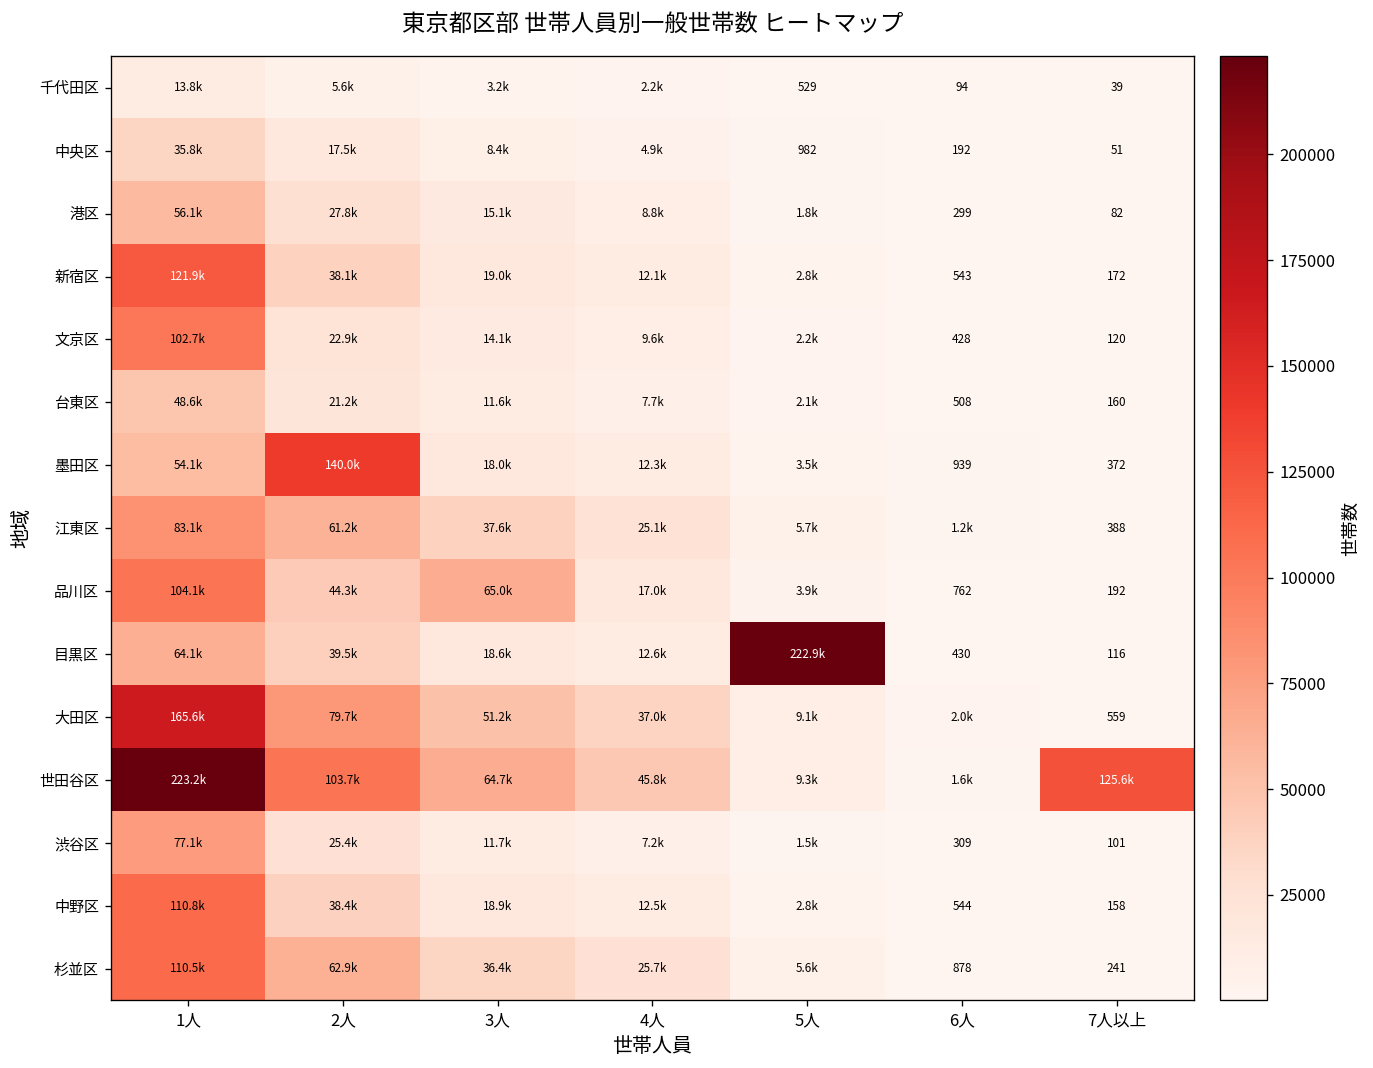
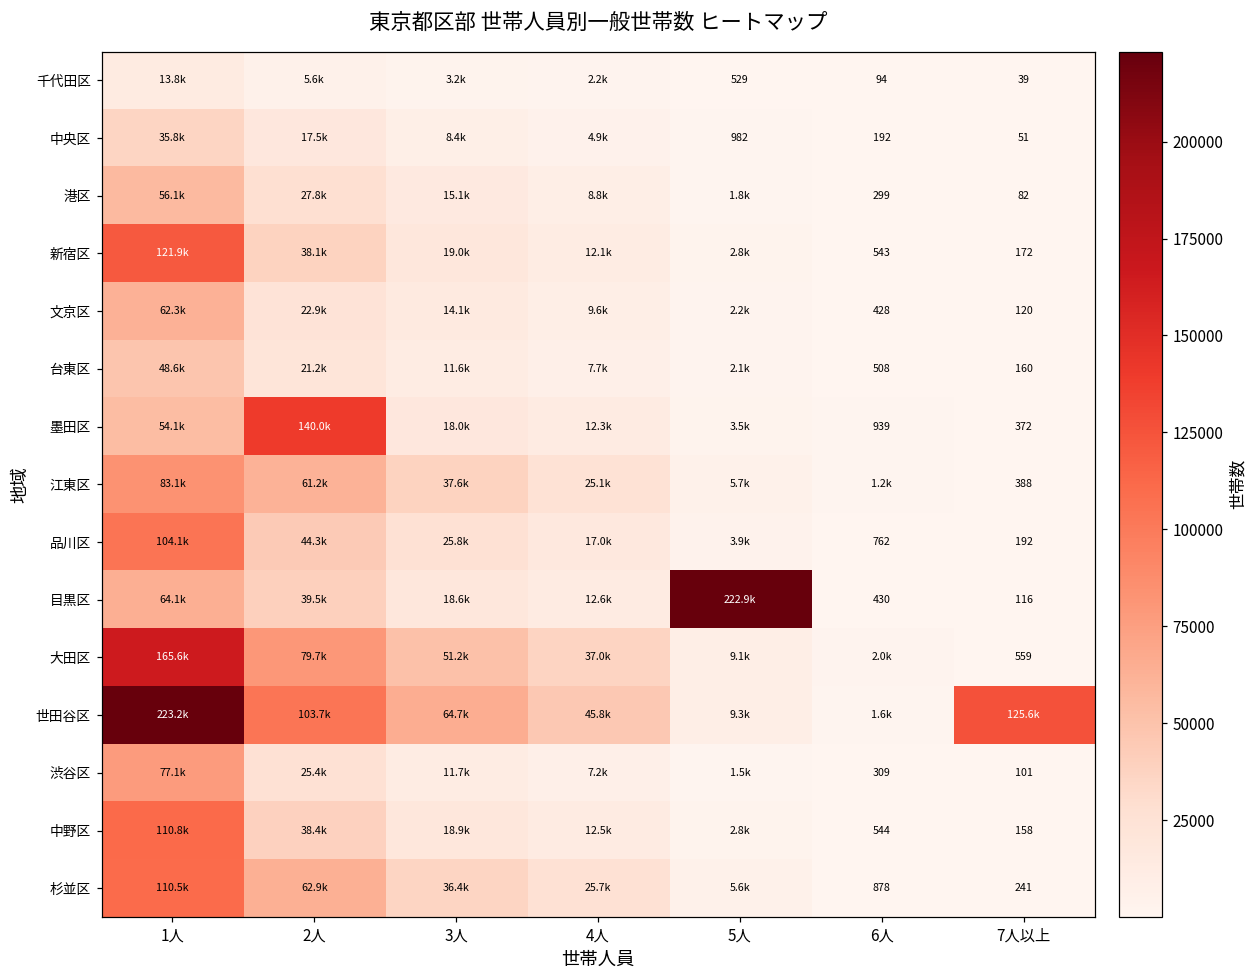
文京区, 1人: 102.7k -> 62.3k
品川区, 3人: 65.0k -> 25.8k
